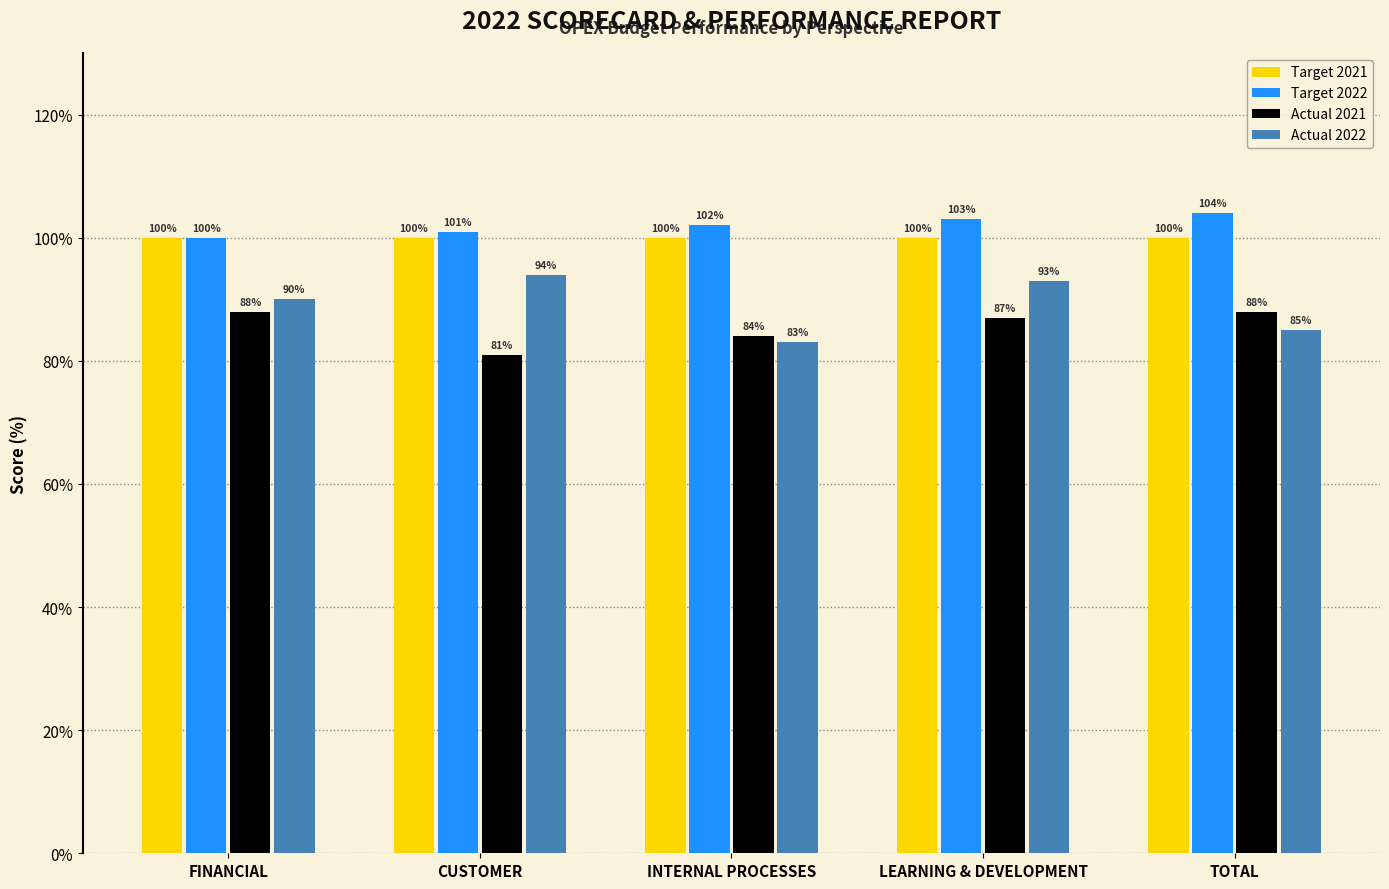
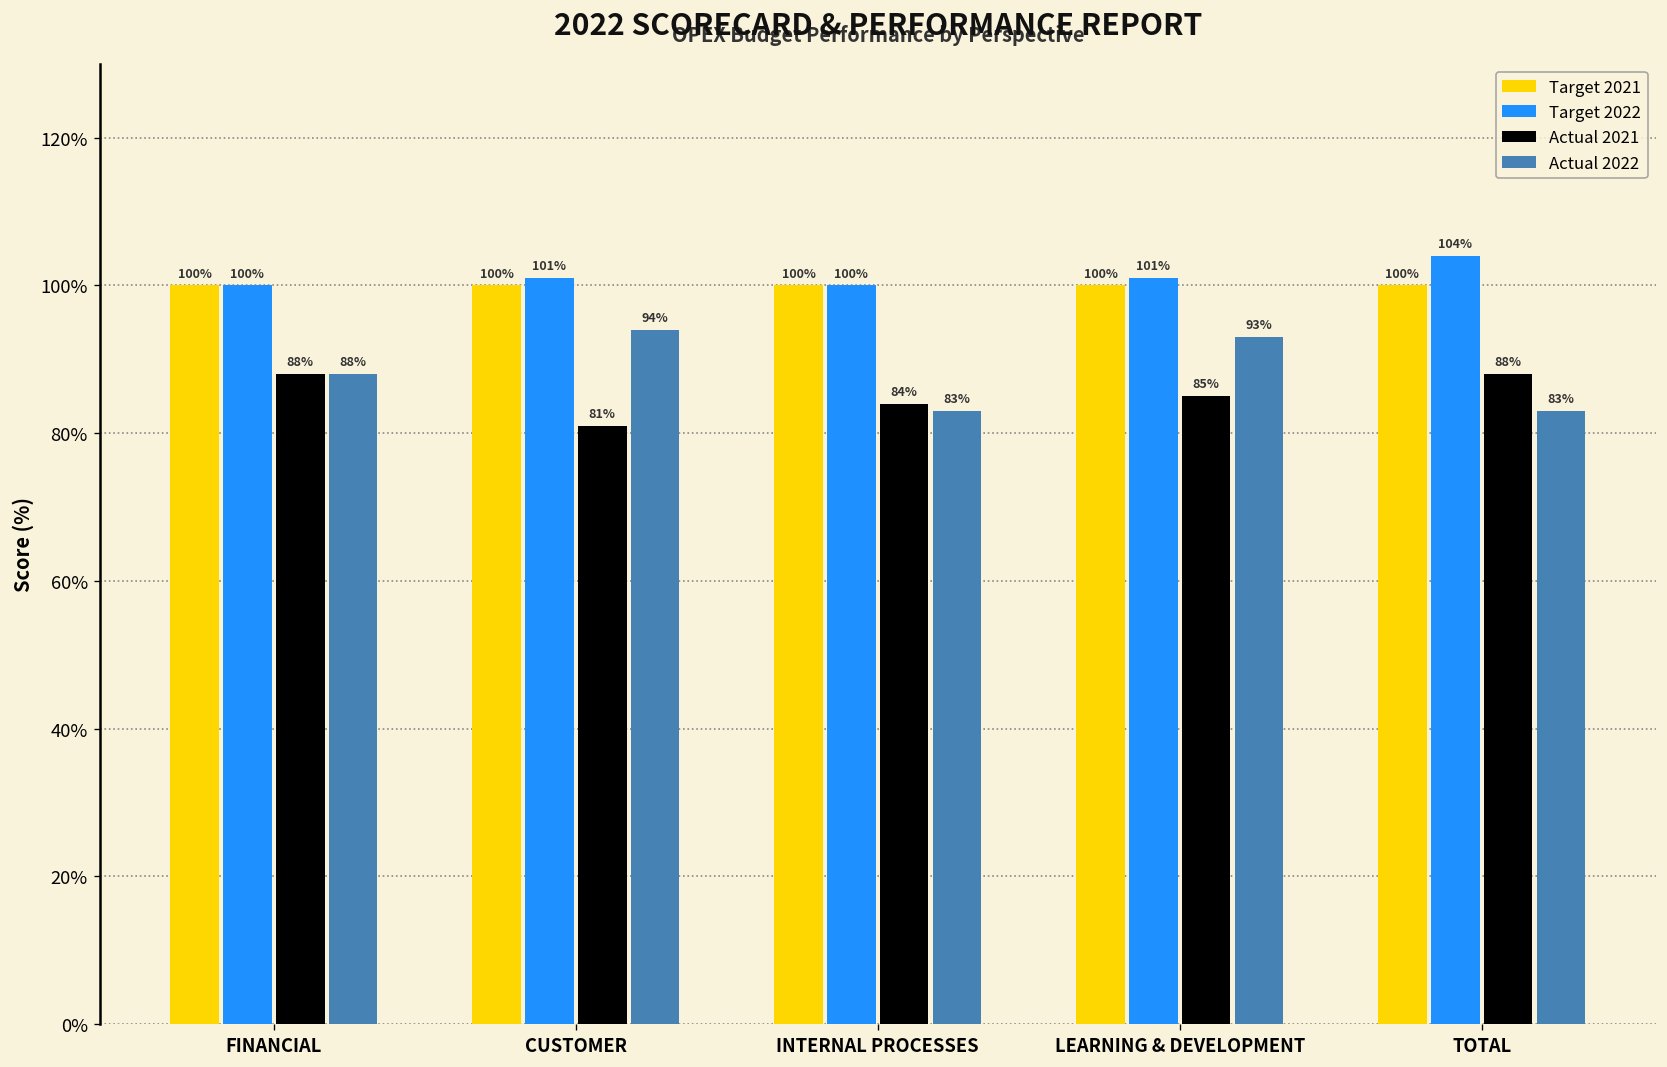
Actual 2022, FINANCIAL: 90% -> 88%
Target 2022, INTERNAL PROCESSES: 102% -> 100%
Target 2022, LEARNING & DEVELOPMENT: 103% -> 101%
Actual 2021, LEARNING & DEVELOPMENT: 87% -> 85%
Actual 2022, TOTAL: 85% -> 83%
